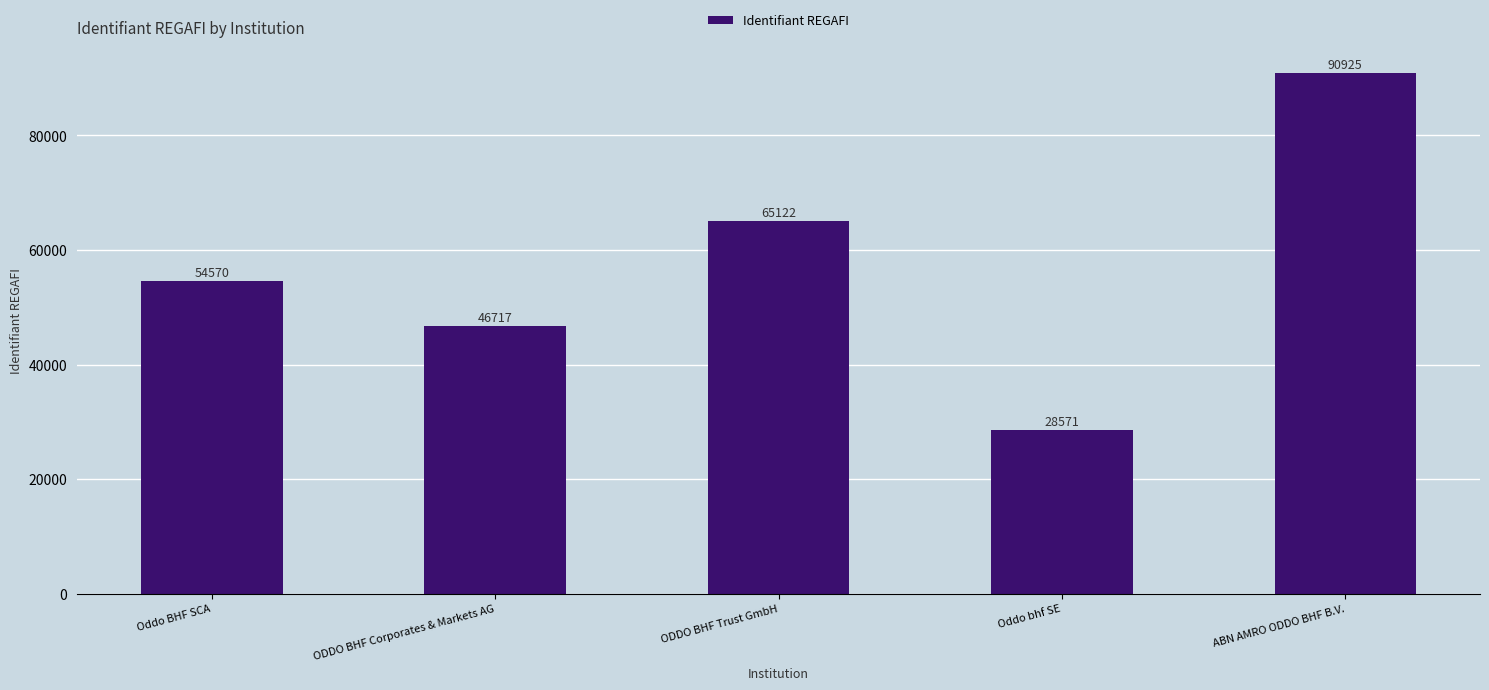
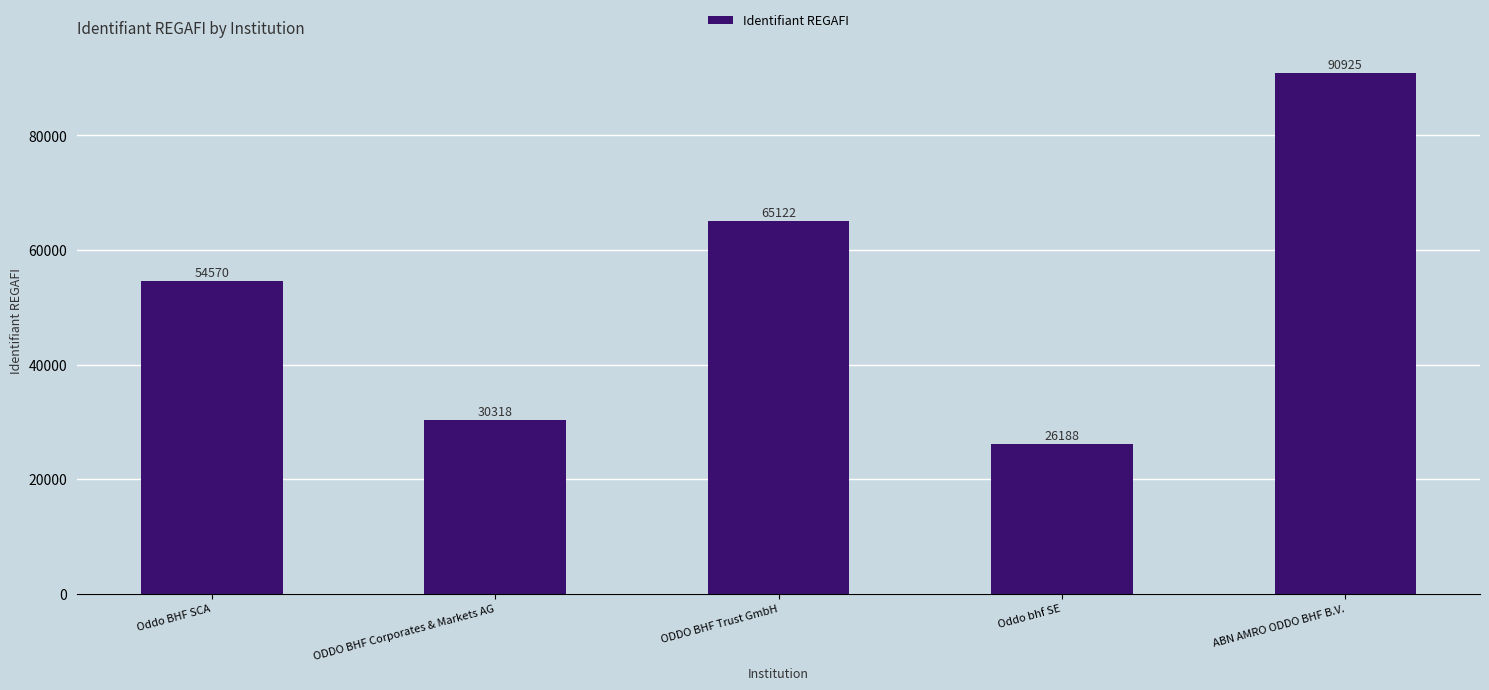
ODDO BHF Corporates & Markets AG: 46717 -> 30318
Oddo bhf SE: 28571 -> 26188
